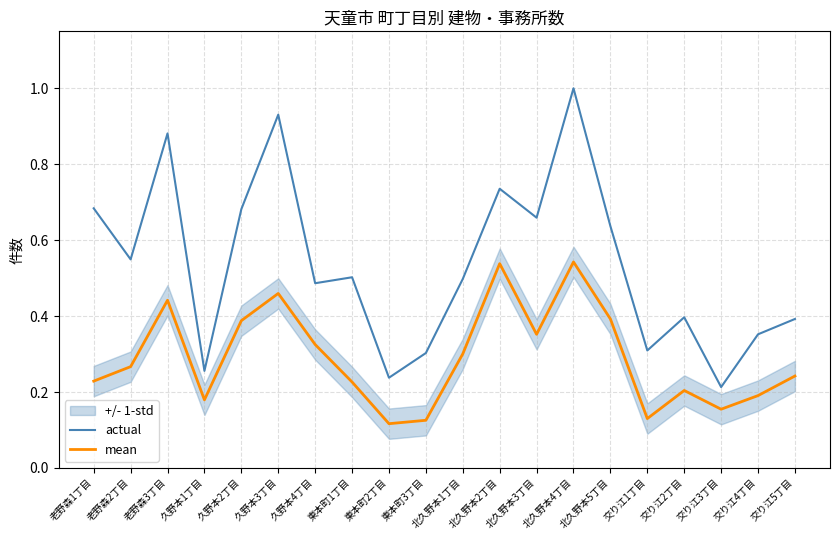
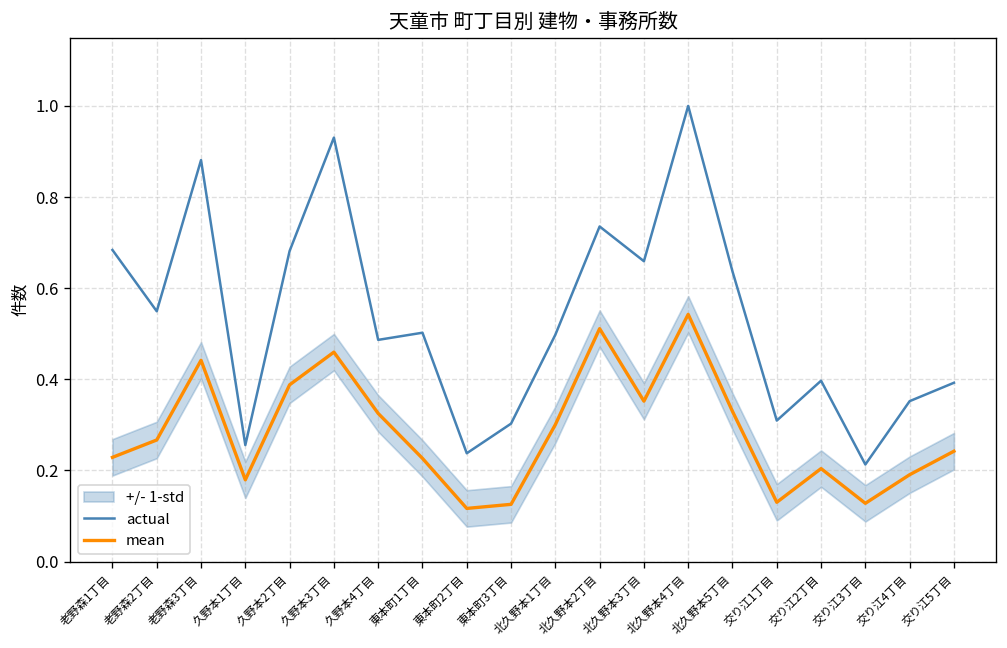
mean, 北久野本2丁目: 0.54 -> 0.51
mean, 北久野本5丁目: 0.39 -> 0.33
mean, 交り江3丁目: 0.15 -> 0.13
